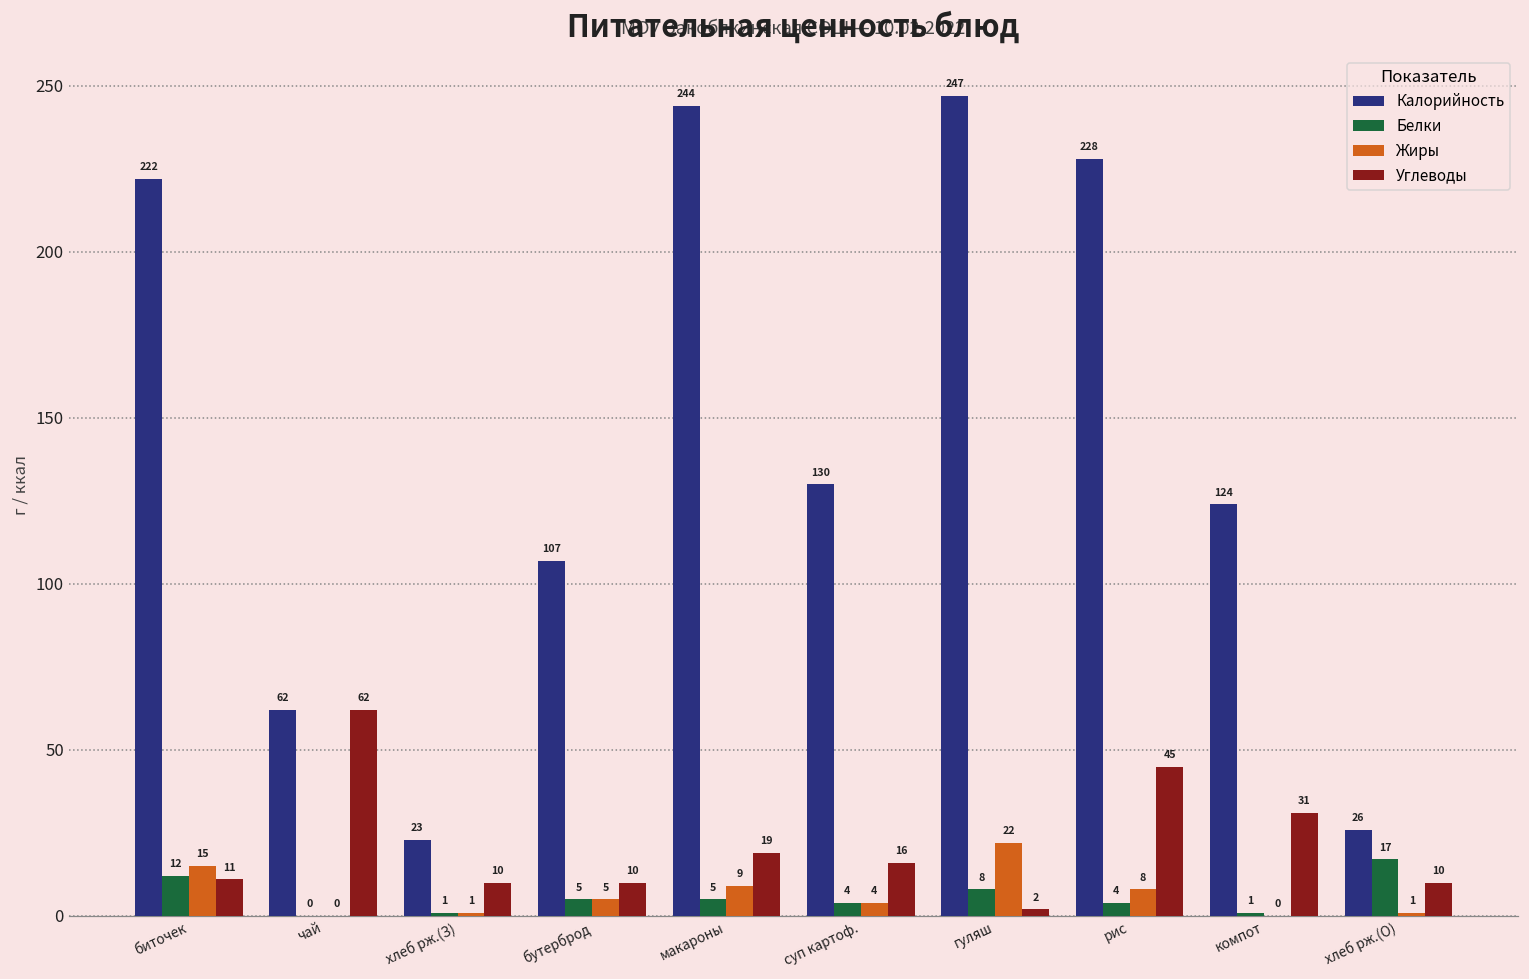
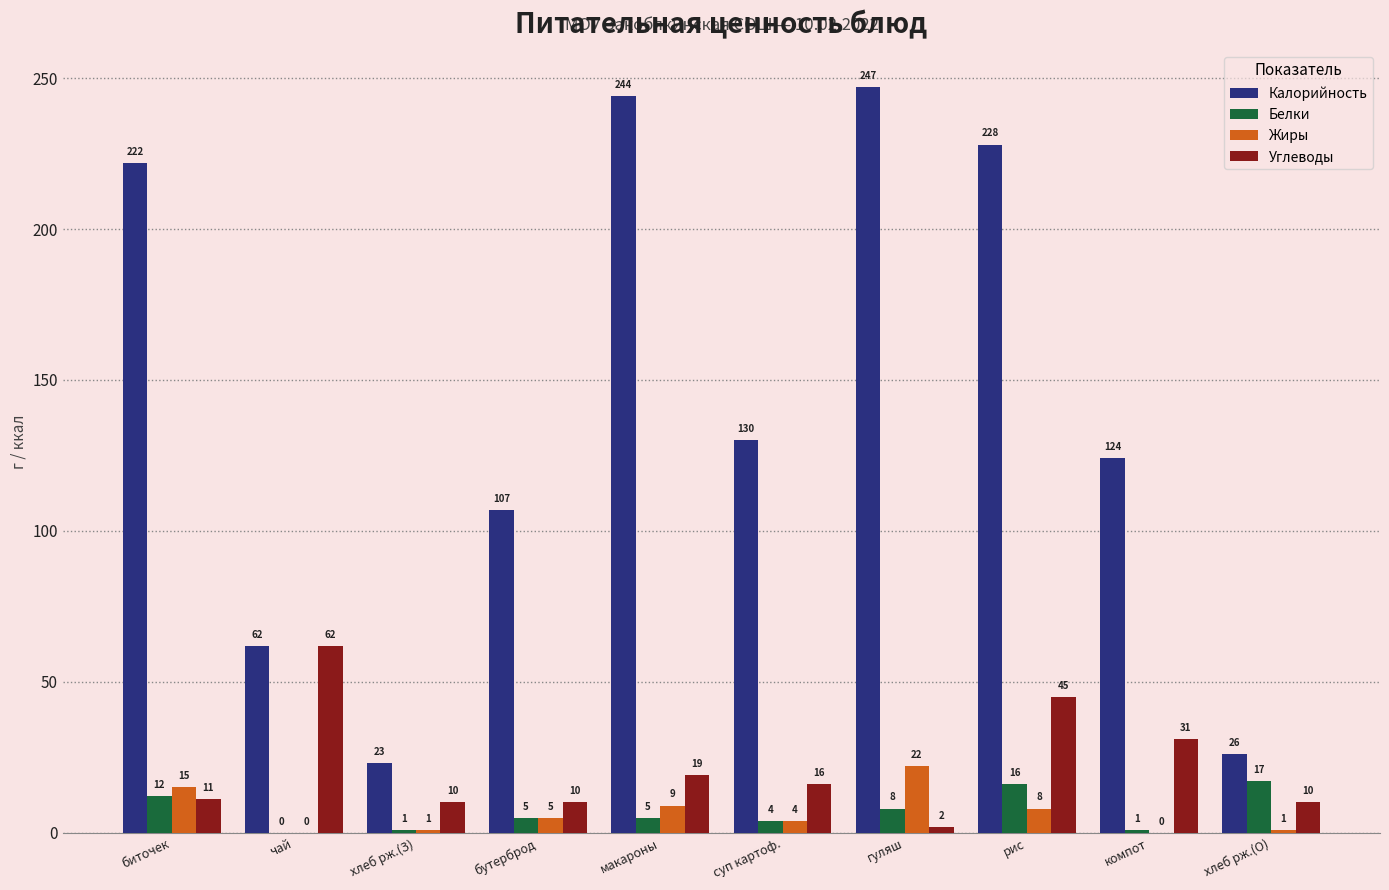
Белки, рис: 4 -> 16
